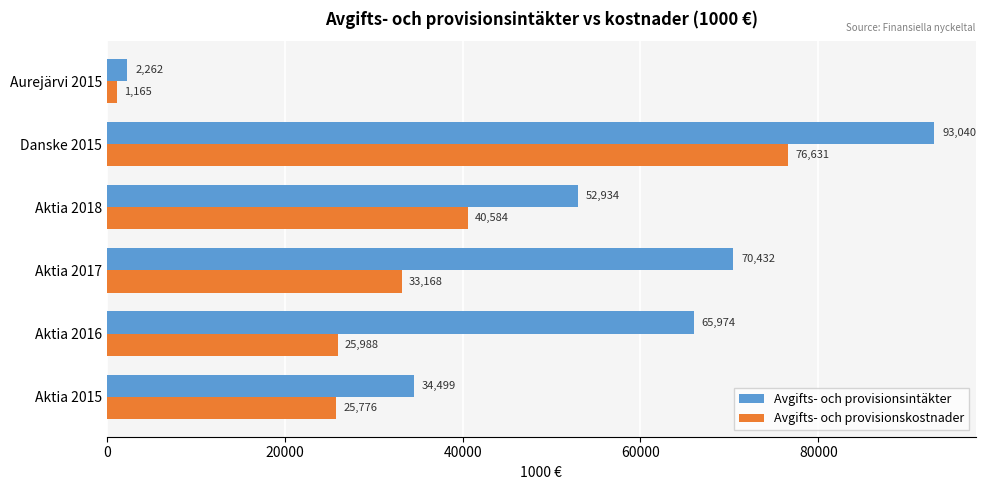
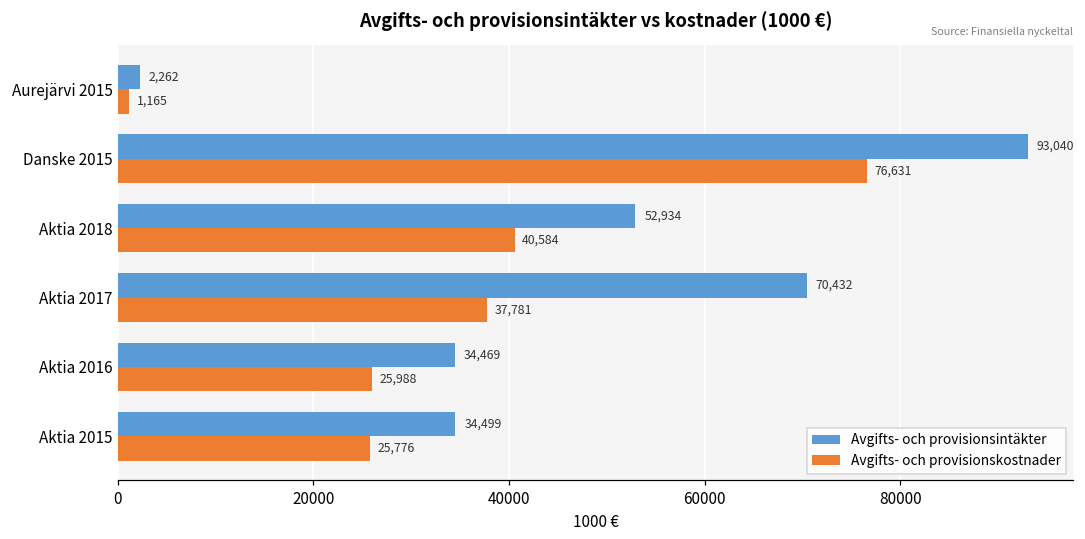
Avgifts- och provisionskostnader, Aktia 2017: 33,168 -> 37,781
Avgifts- och provisionsintäkter, Aktia 2016: 65,974 -> 34,469
